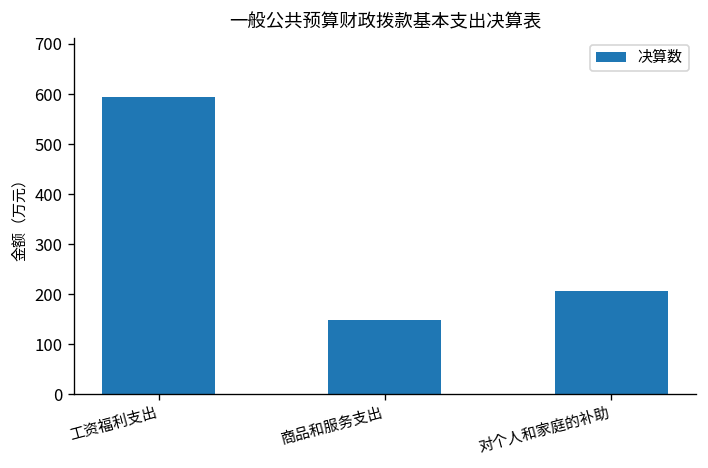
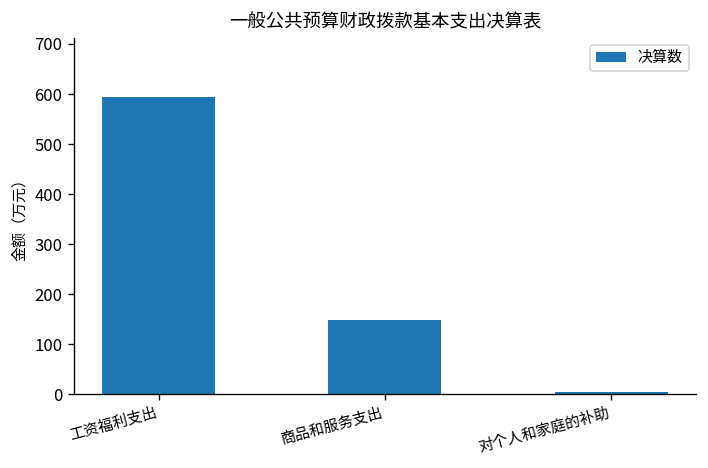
对个人和家庭的补助: 210 -> 0
